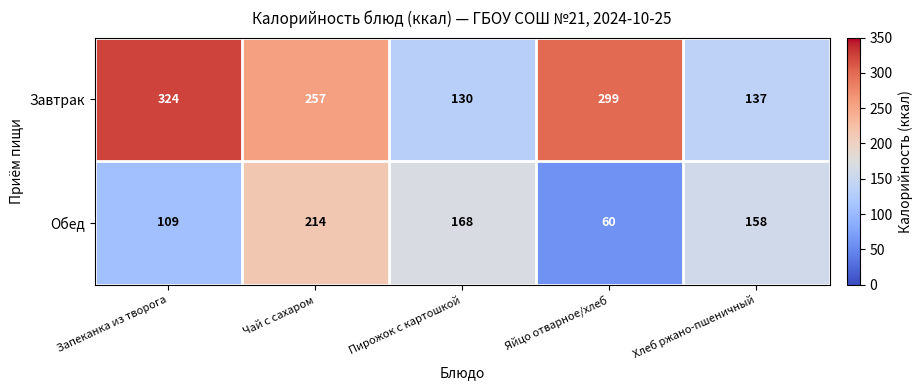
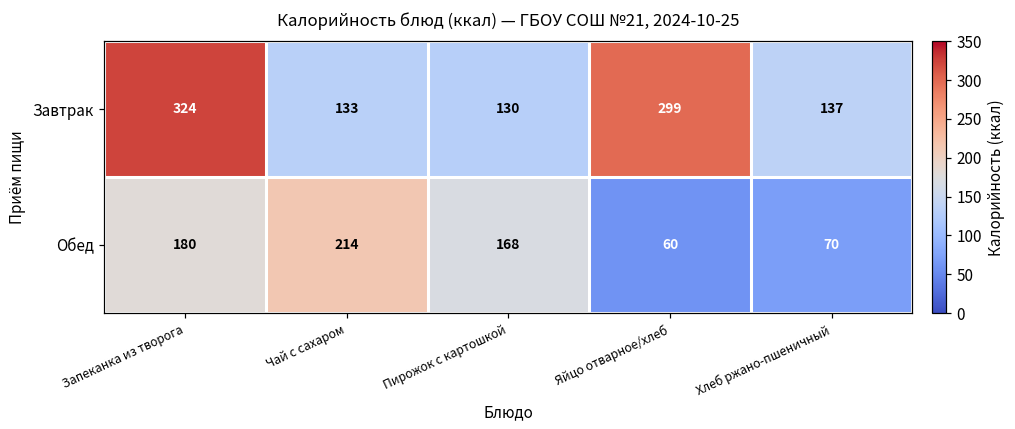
Завтрак, Чай с сахаром: 257 -> 133
Обед, Запеканка из творога: 109 -> 180
Обед, Хлеб ржано-пшеничный: 158 -> 70
